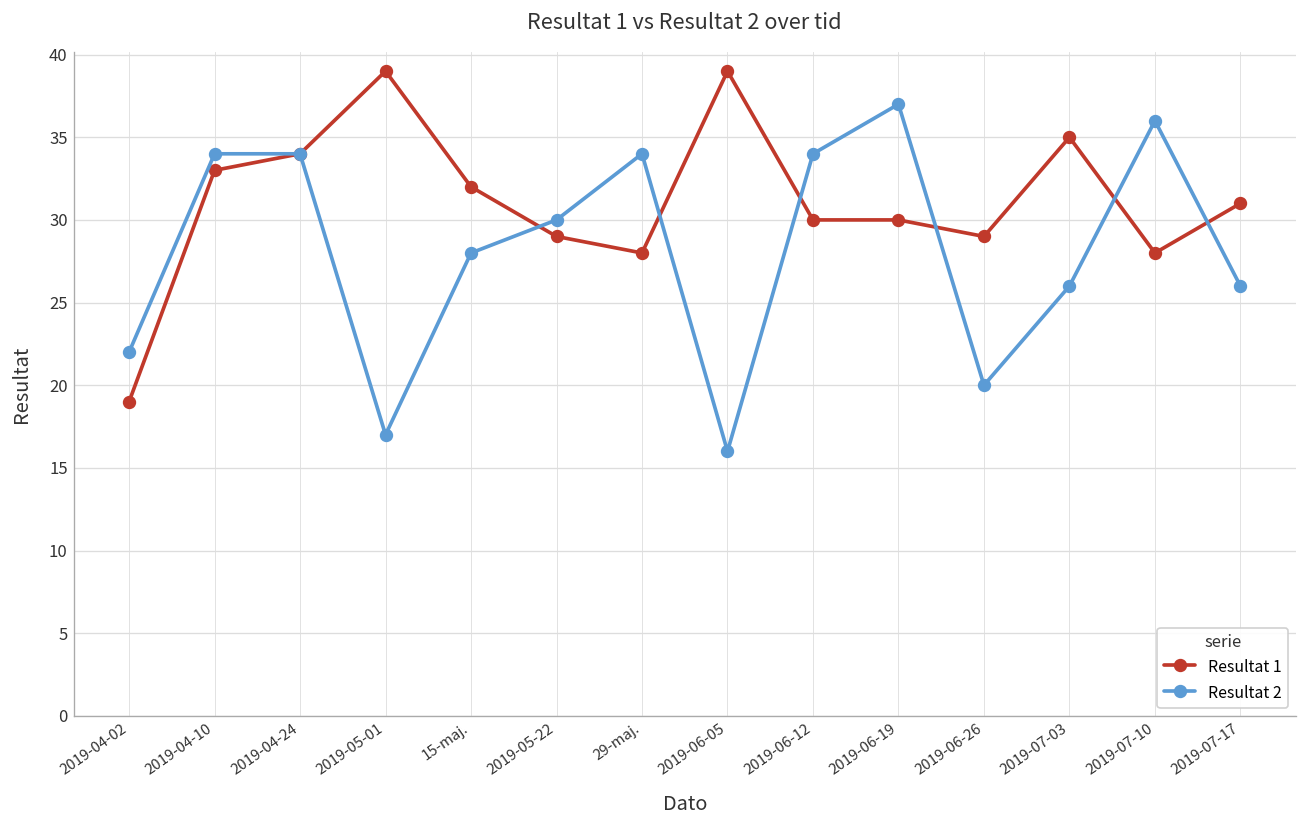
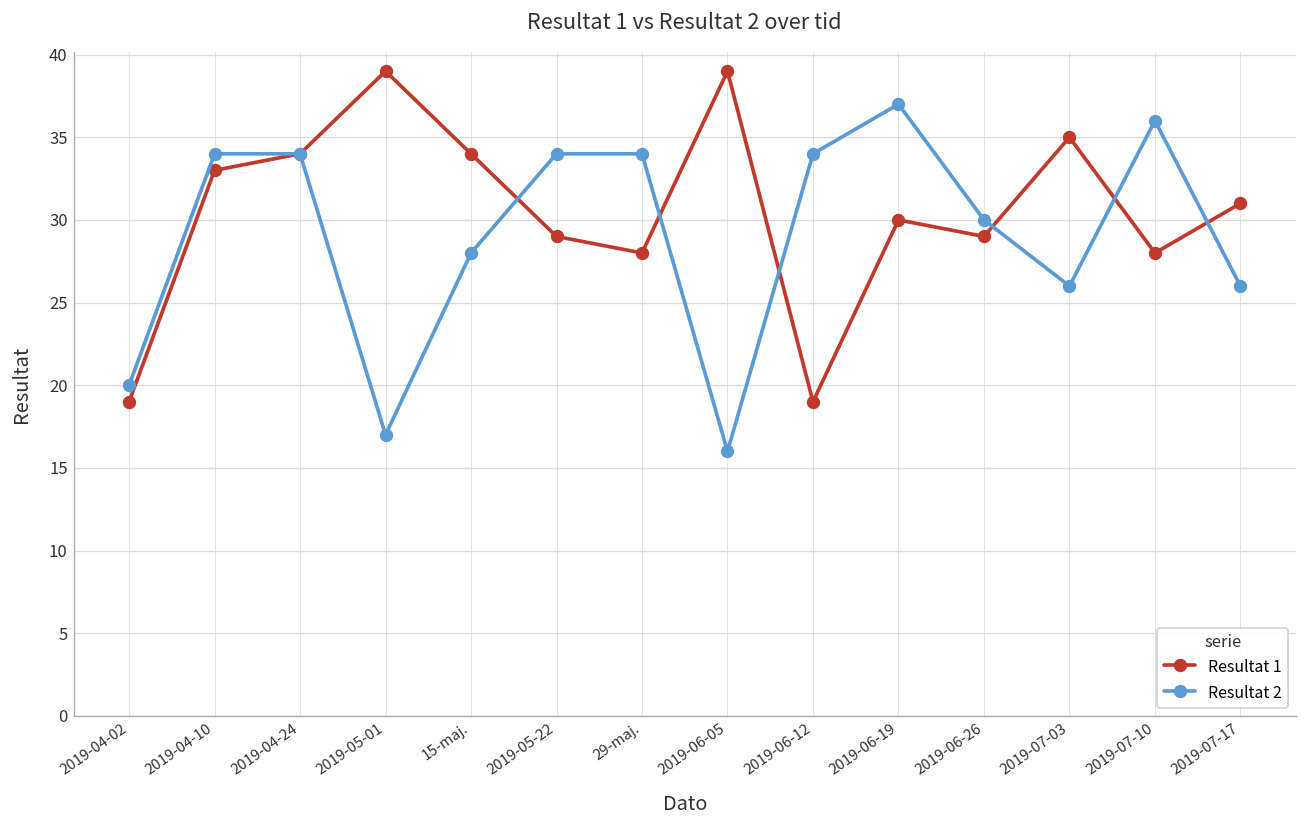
Resultat 2, 2019-04-02: 22 -> 20
Resultat 1, 15-maj.: 32 -> 34
Resultat 2, 2019-05-22: 30 -> 34
Resultat 1, 2019-06-12: 30 -> 19
Resultat 2, 2019-06-26: 20 -> 30
